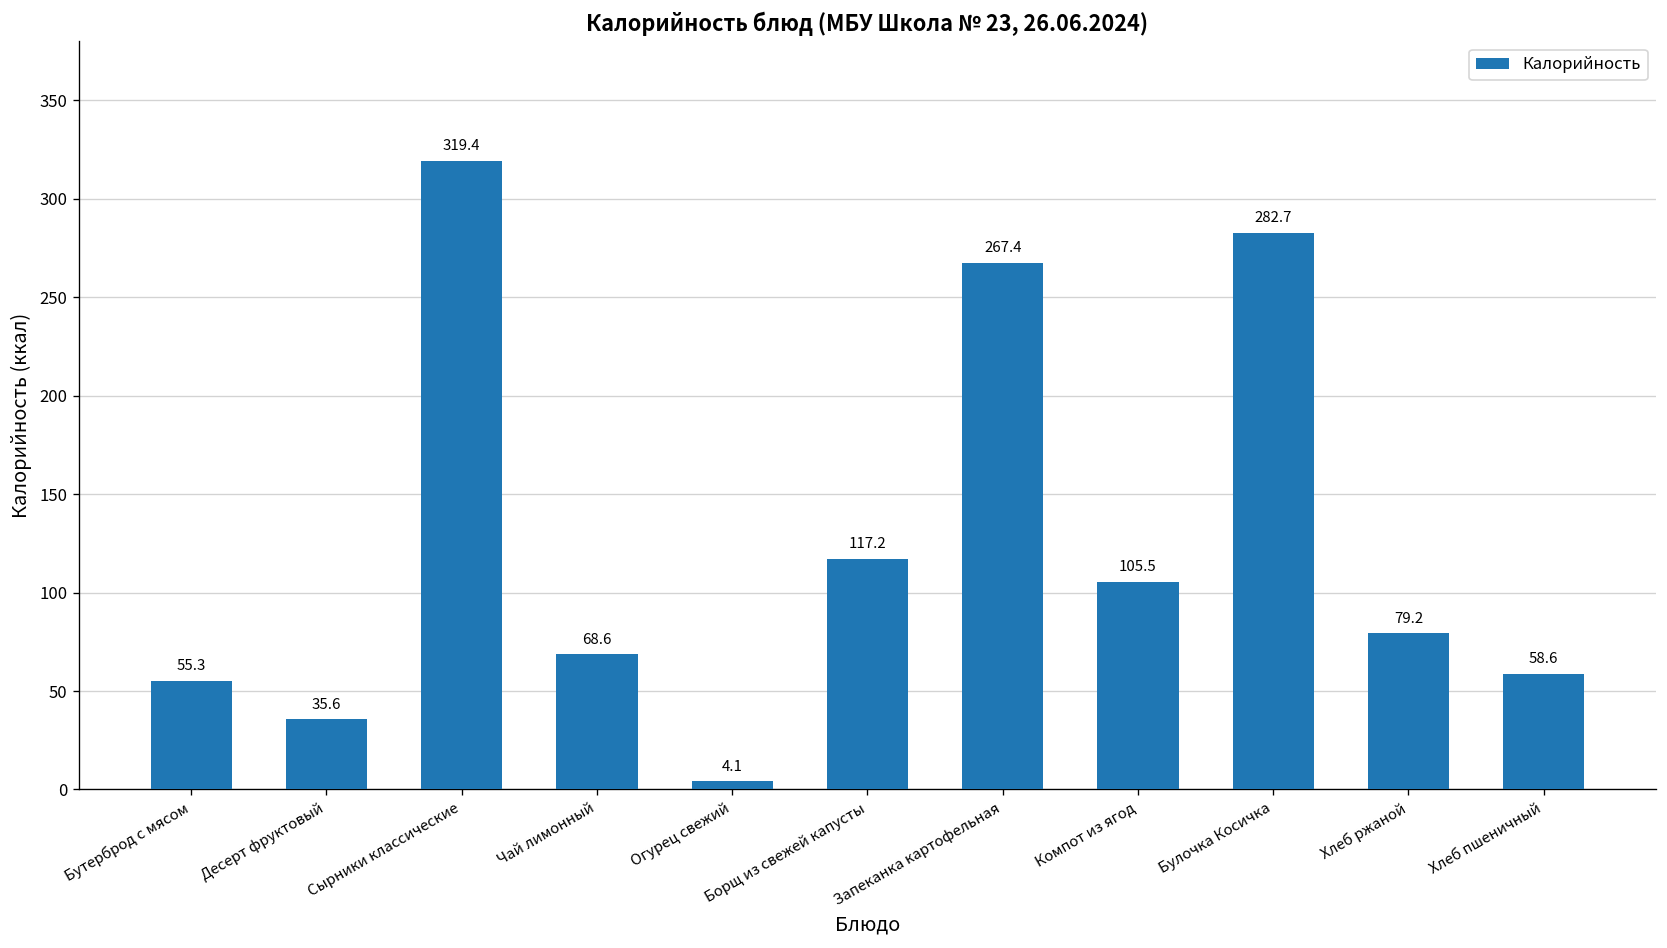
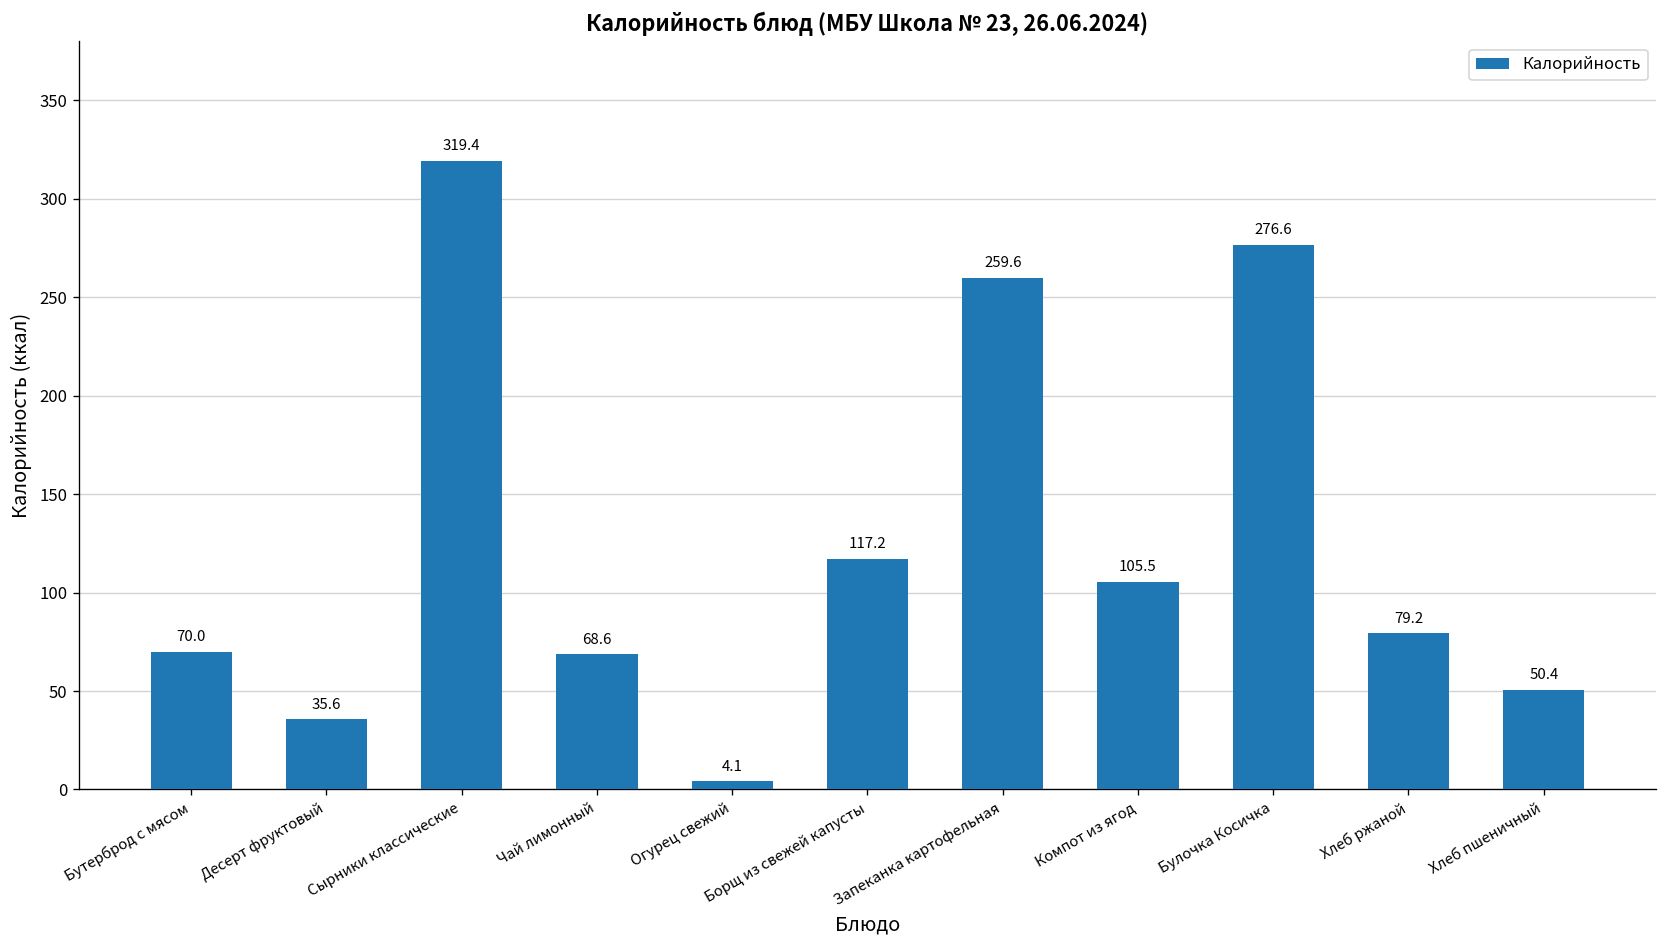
Бутерброд с мясом: 55.3 -> 70.0
Запеканка картофельная: 267.4 -> 259.6
Булочка Косичка: 282.7 -> 276.6
Хлеб пшеничный: 58.6 -> 50.4
